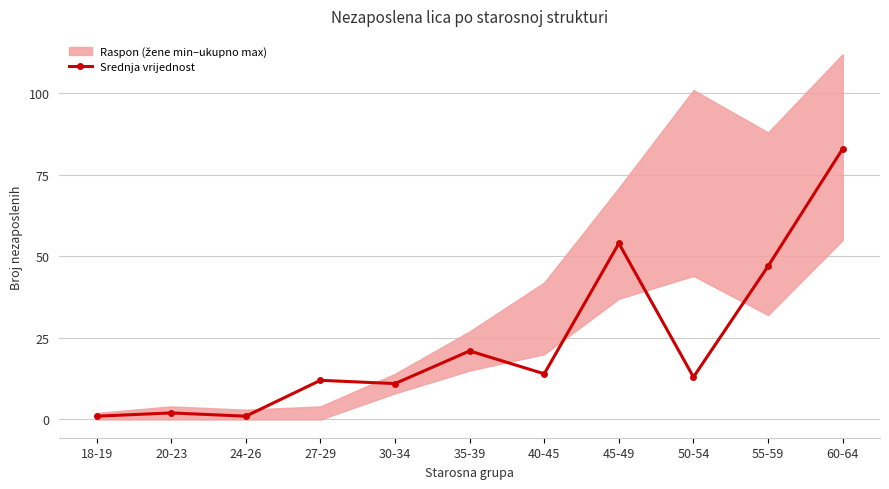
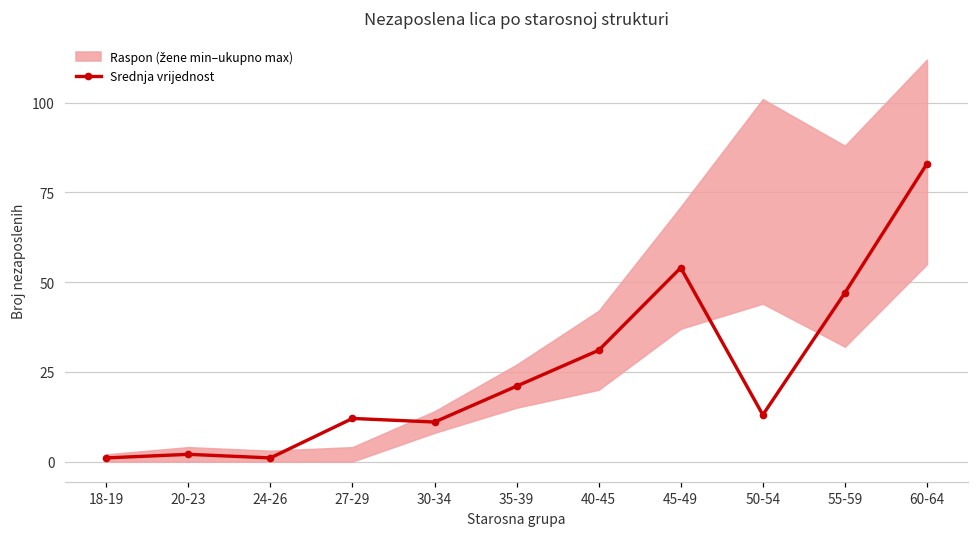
Srednja vrijednost, 40-45: 14 -> 31
